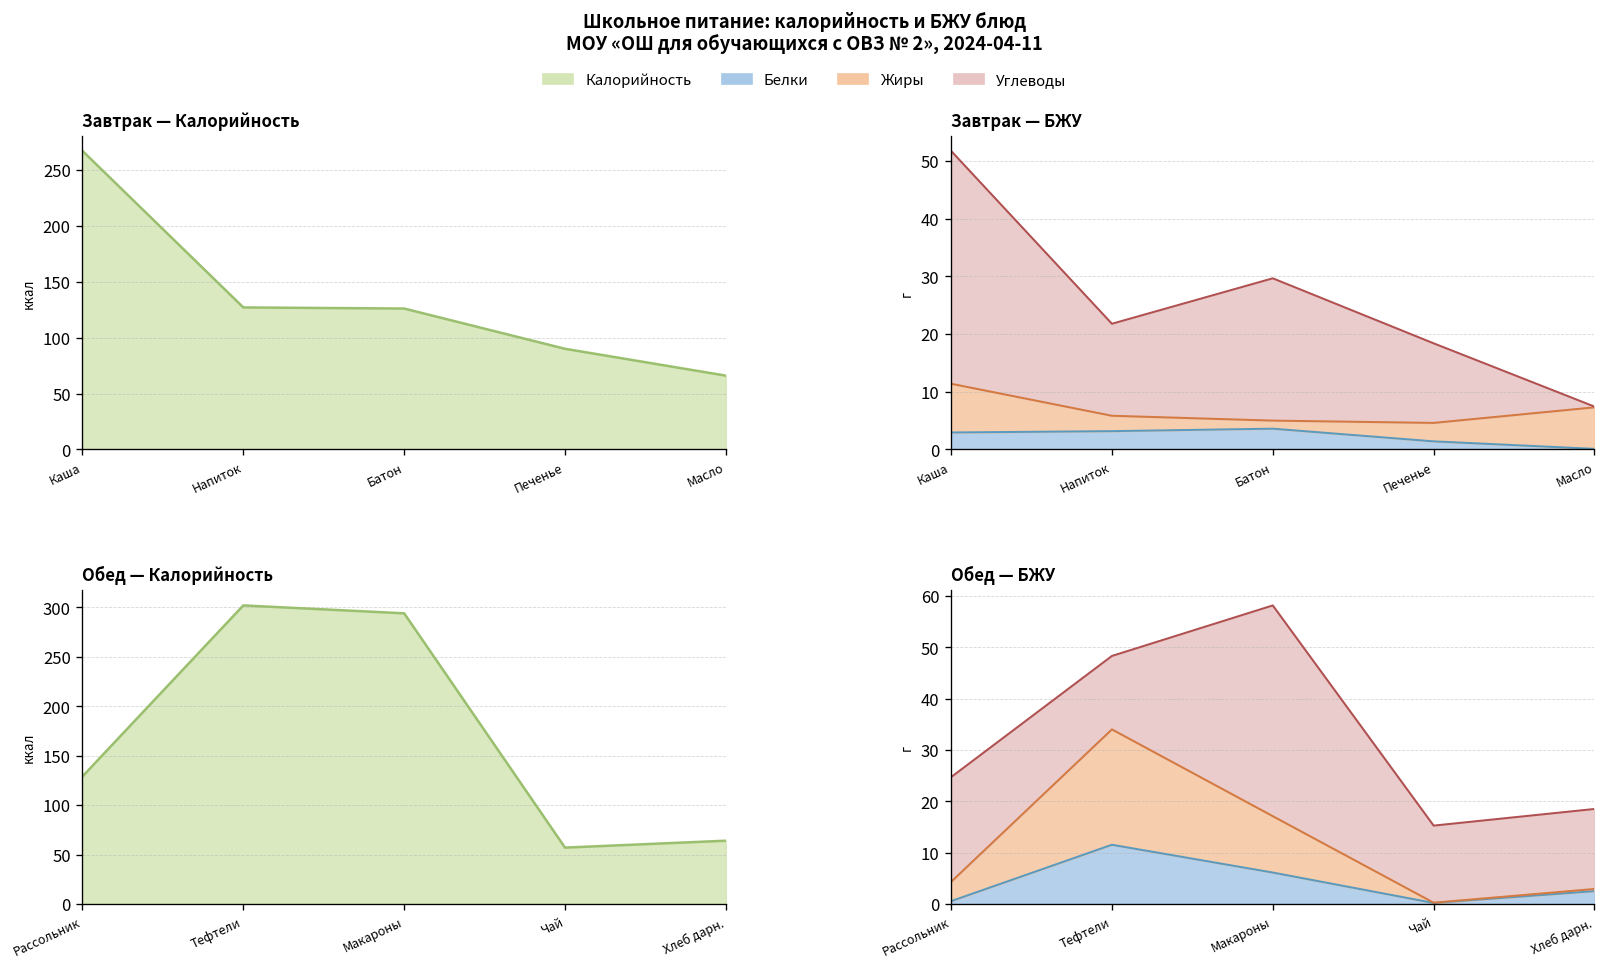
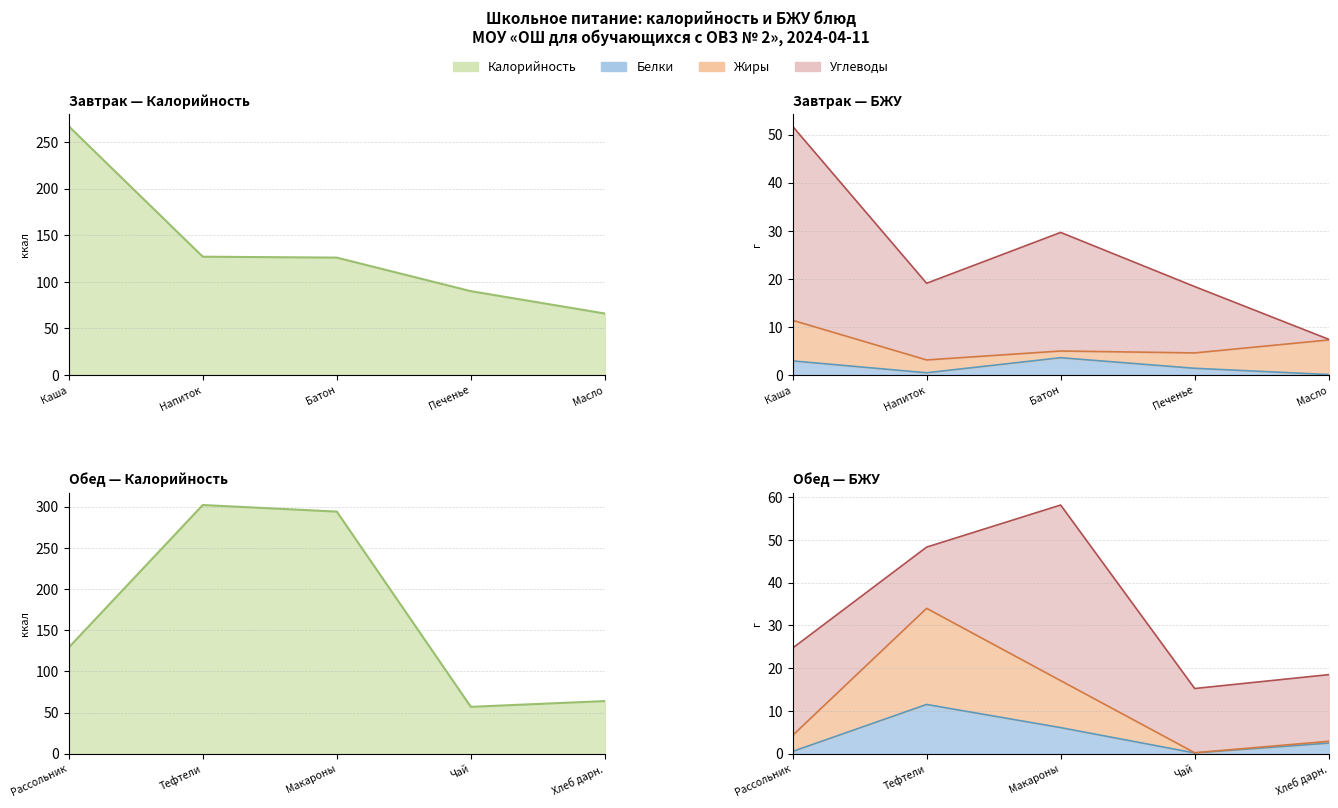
Завтрак — БЖУ, Белки, Напиток: 3 -> 0
